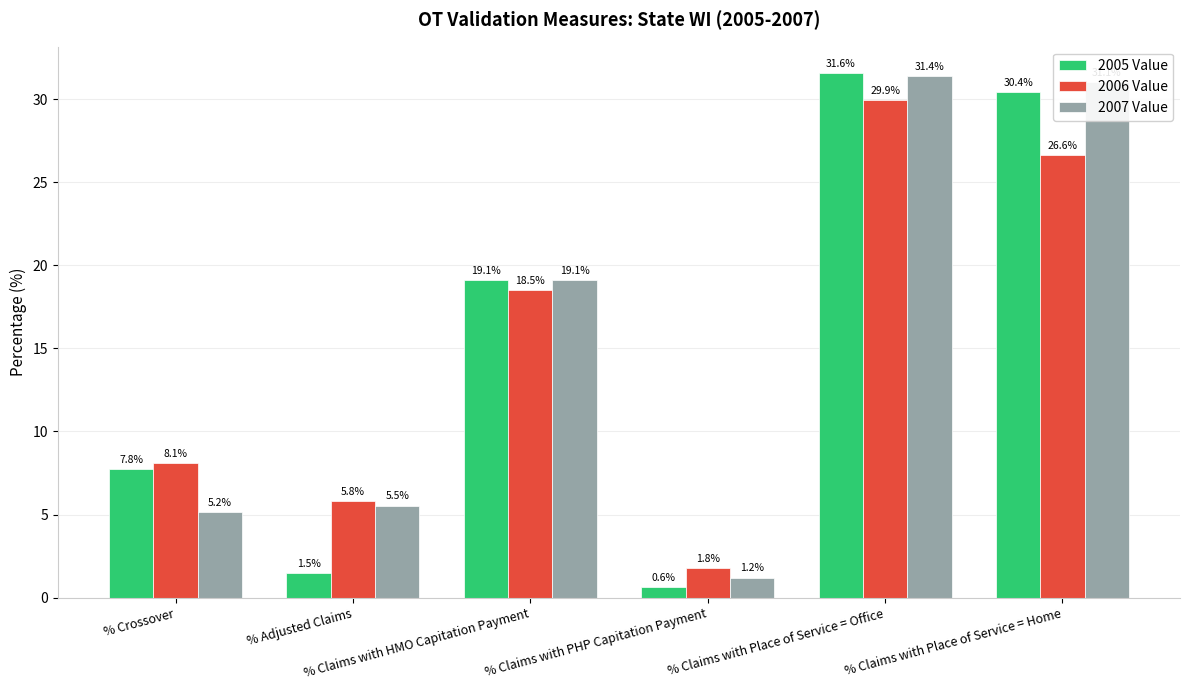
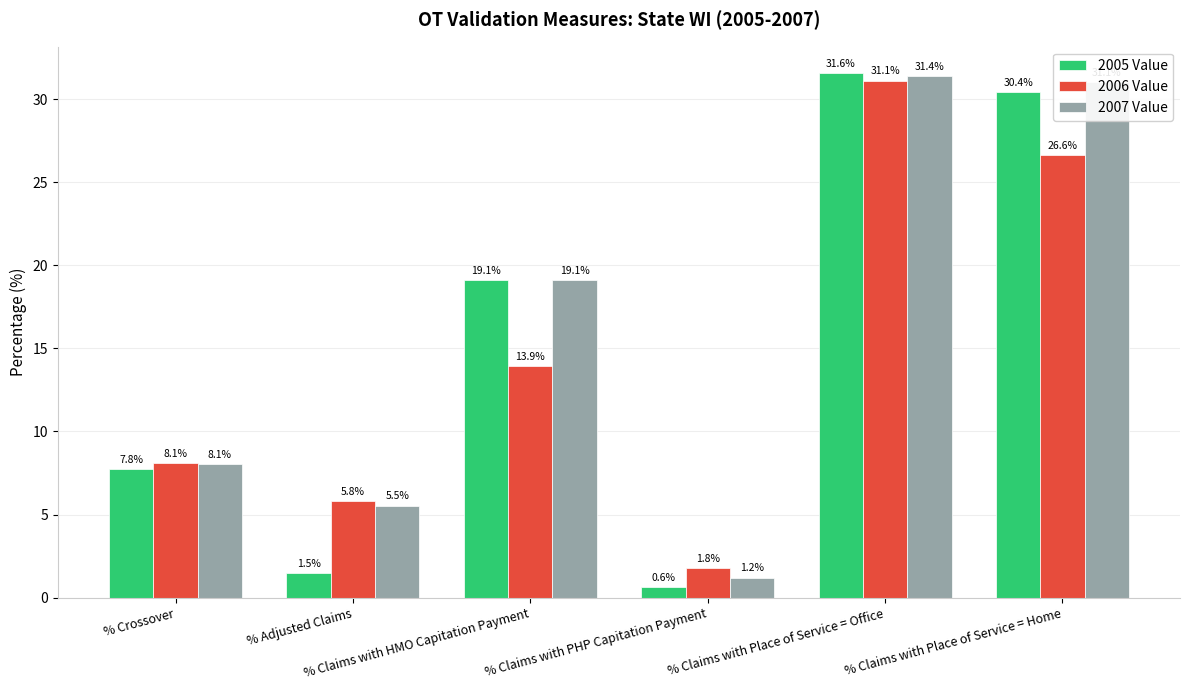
2007 Value, % Crossover: 5.2% -> 8.1%
2006 Value, % Claims with HMO Capitation Payment: 18.5% -> 13.9%
2006 Value, % Claims with Place of Service = Office: 29.9% -> 31.1%
